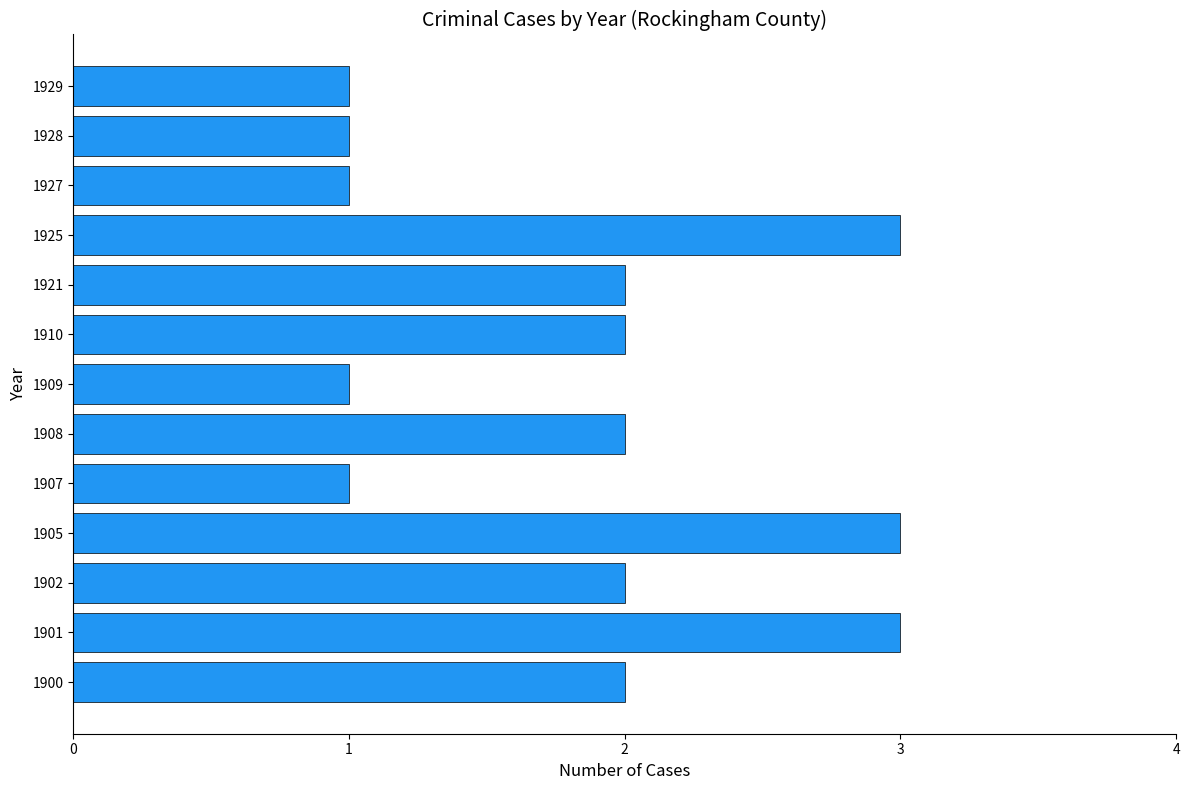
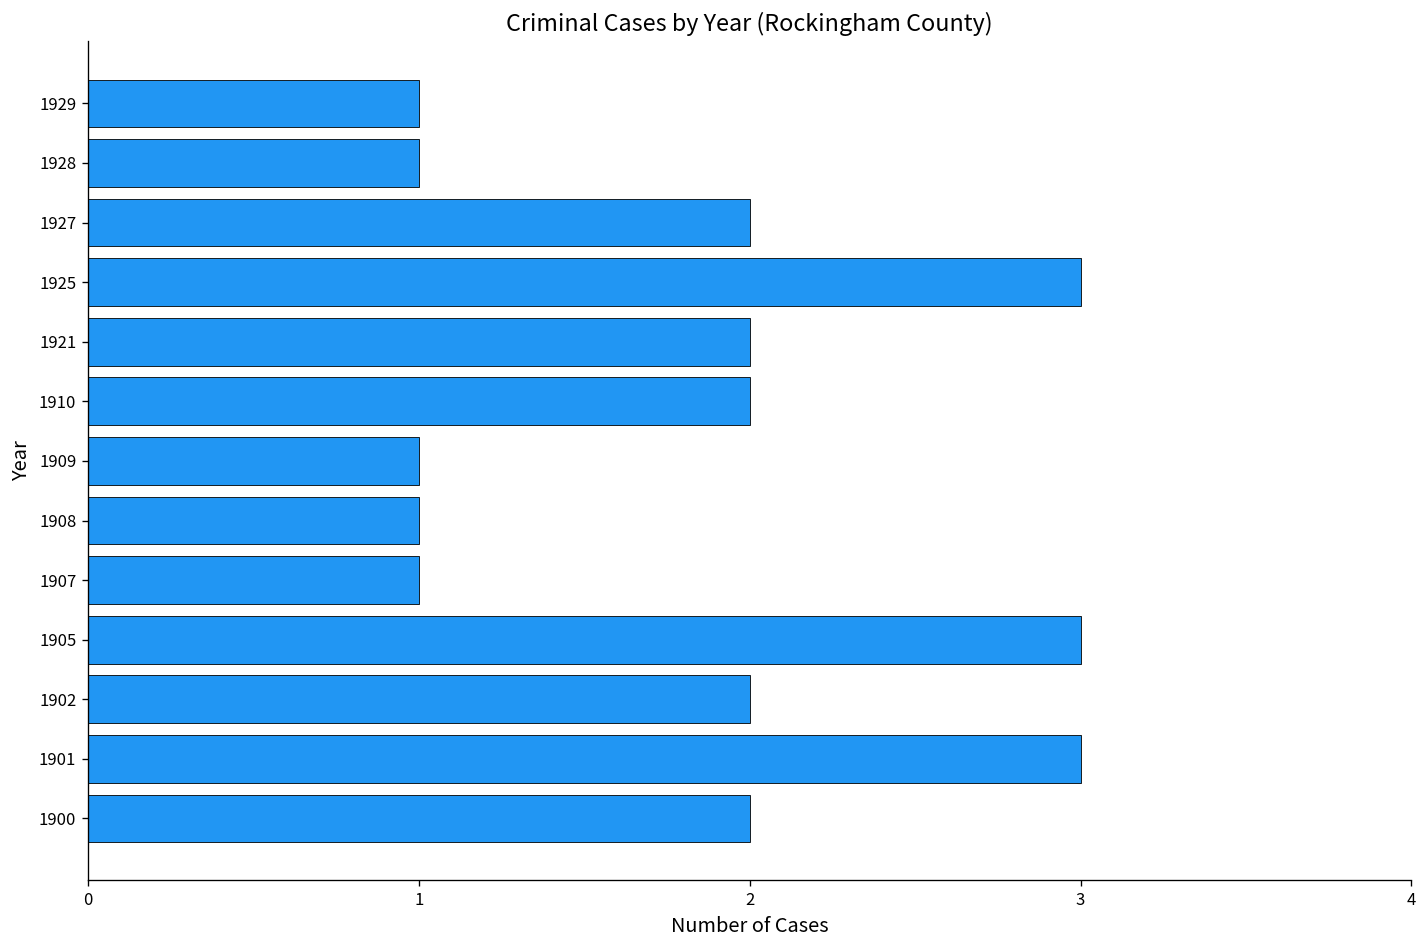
1927: 1 -> 2
1908: 2 -> 1
